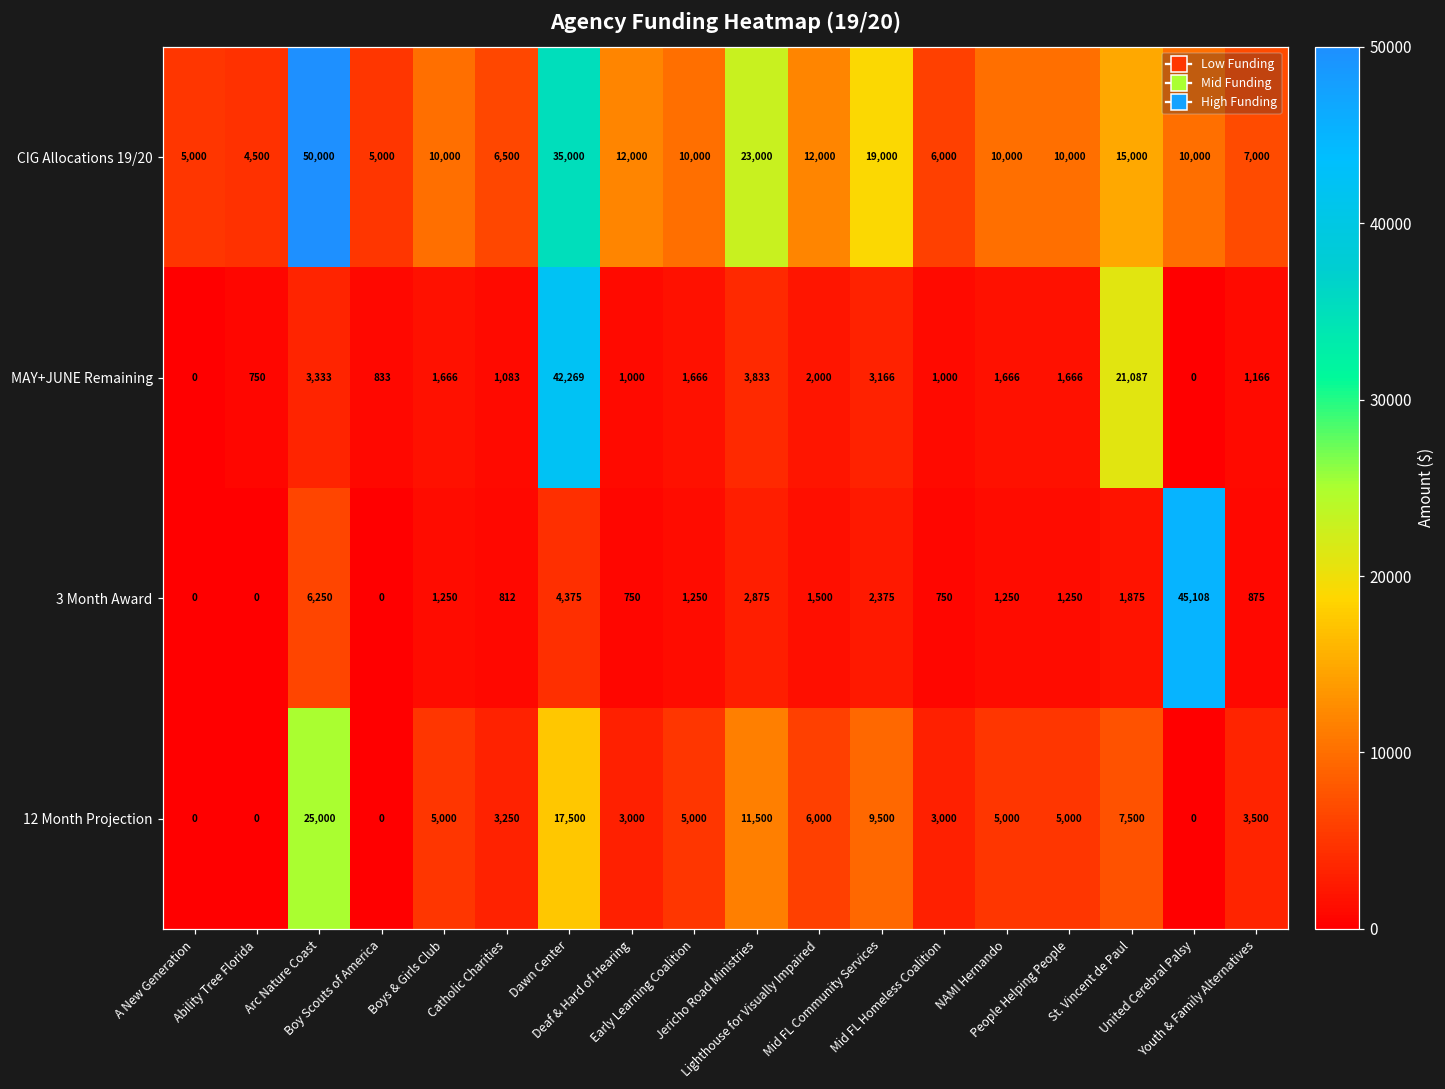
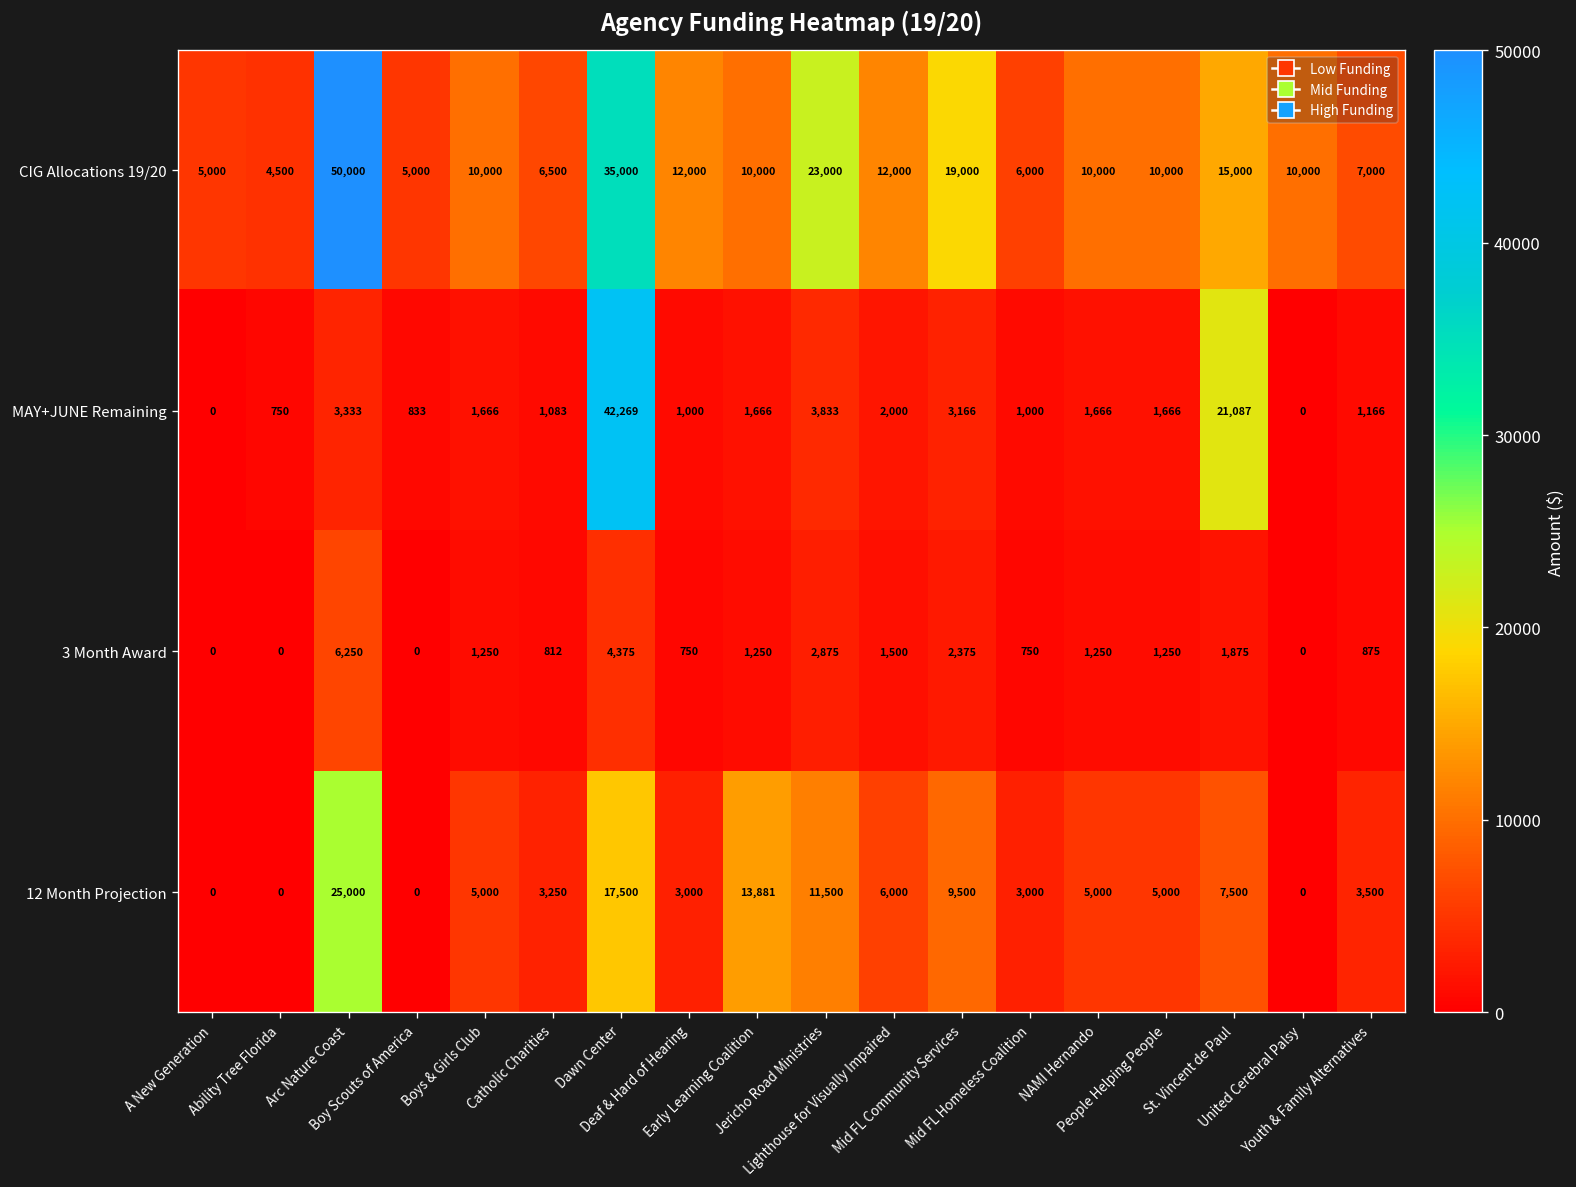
3 Month Award, United Cerebral Palsy: 45,108 -> 0
12 Month Projection, Early Learning Coalition: 5,000 -> 13,881
